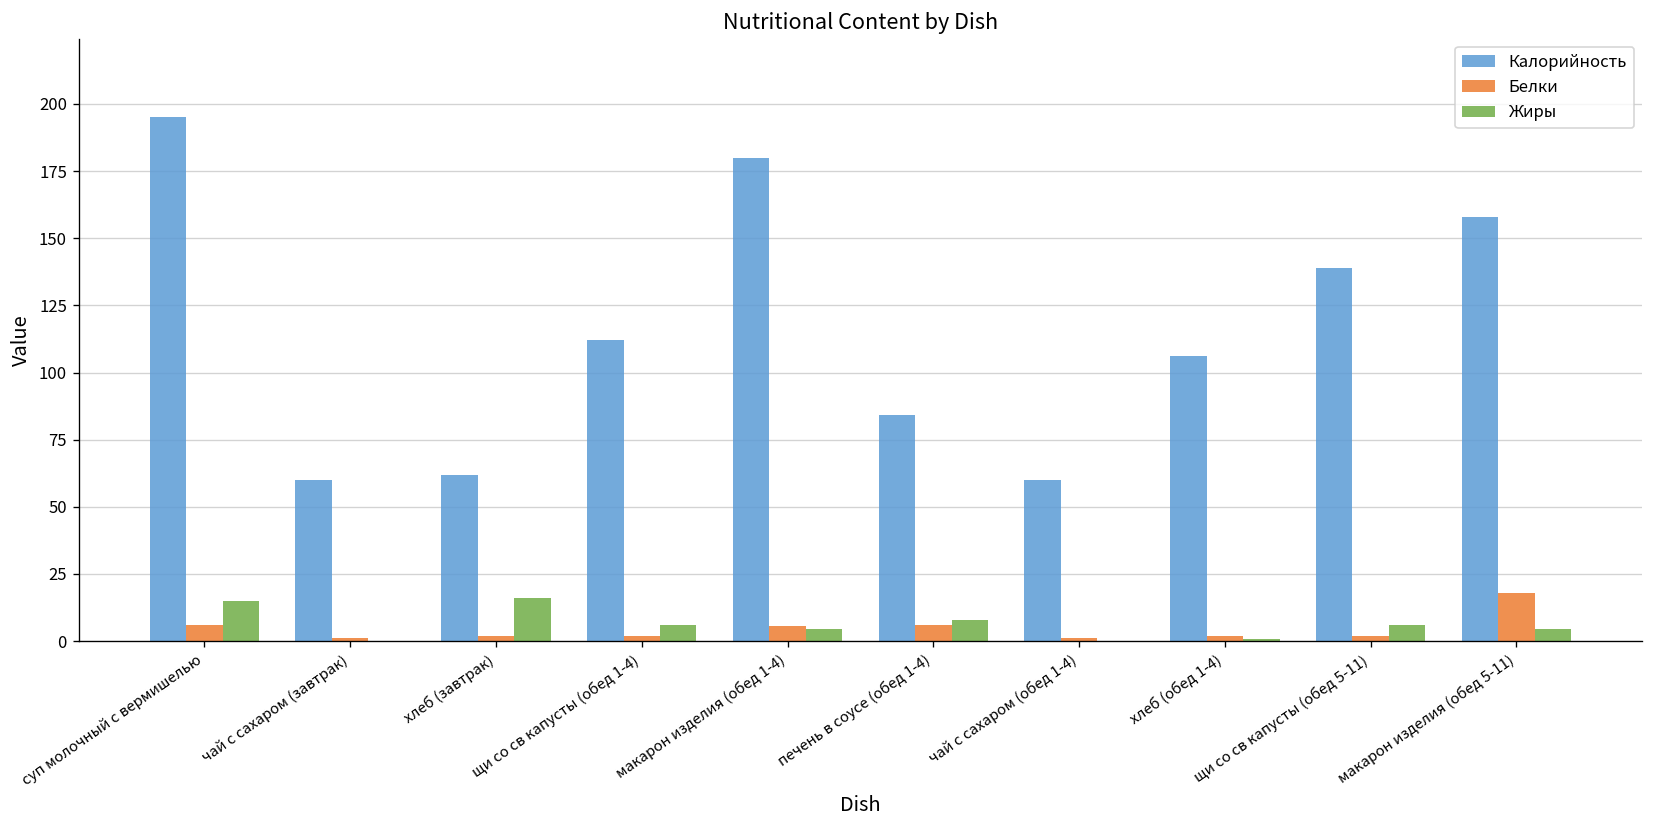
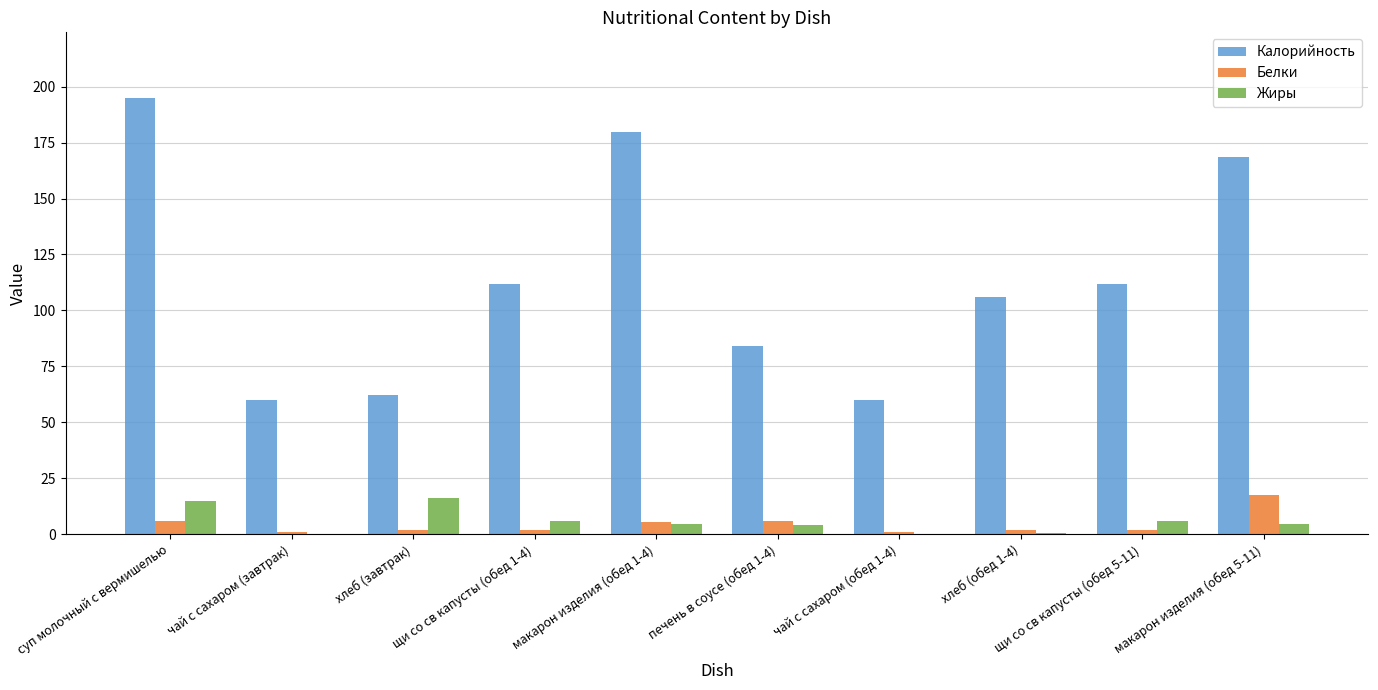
Жиры, печень в соусе (обед 1-4): 8 -> 4
Калорийность, щи со св капусты (обед 5-11): 139 -> 112
Калорийность, макарон изделия (обед 5-11): 158 -> 168
